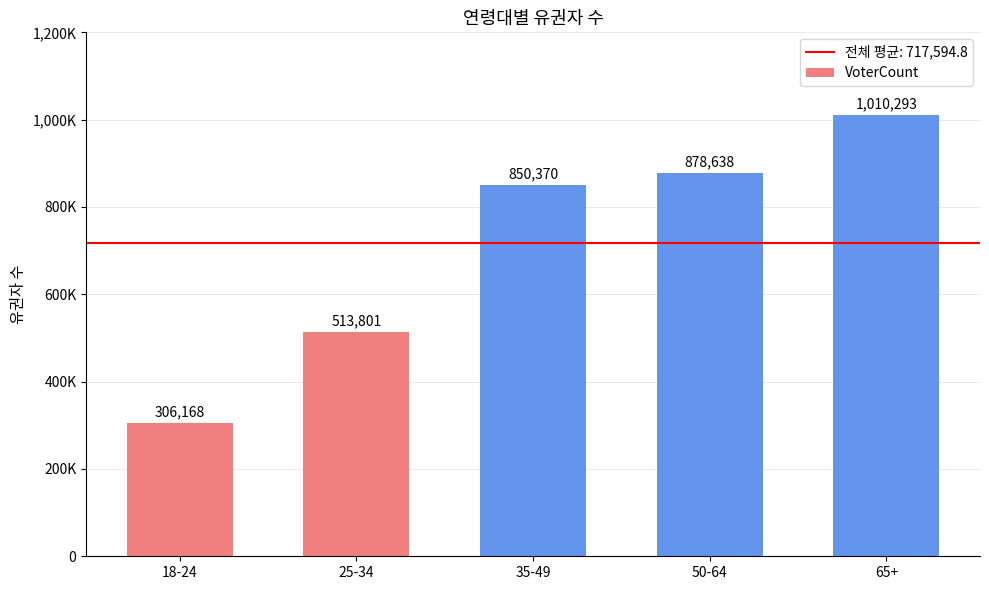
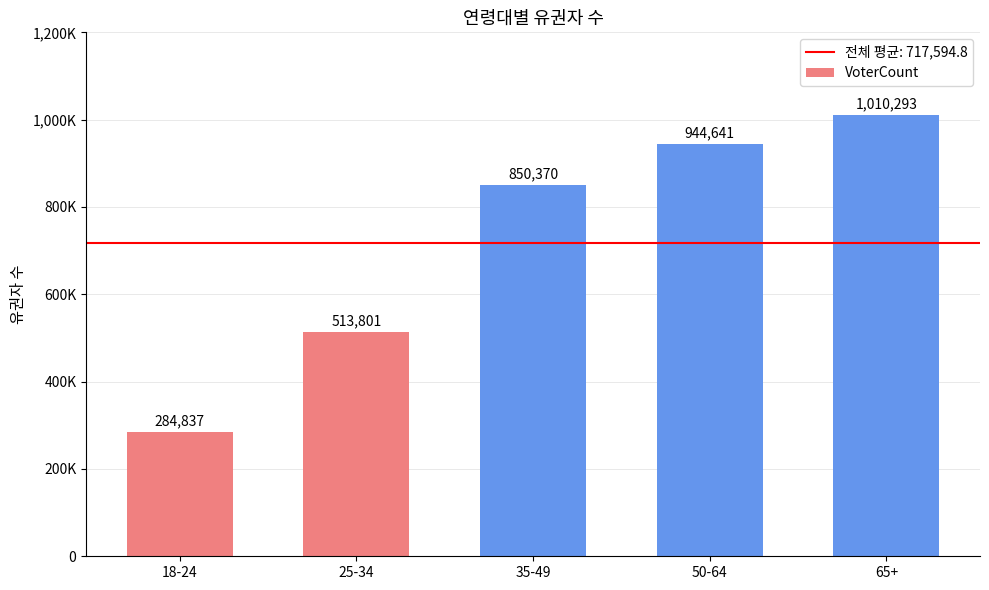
18-24: 306,168 -> 284,837
50-64: 878,638 -> 944,641
